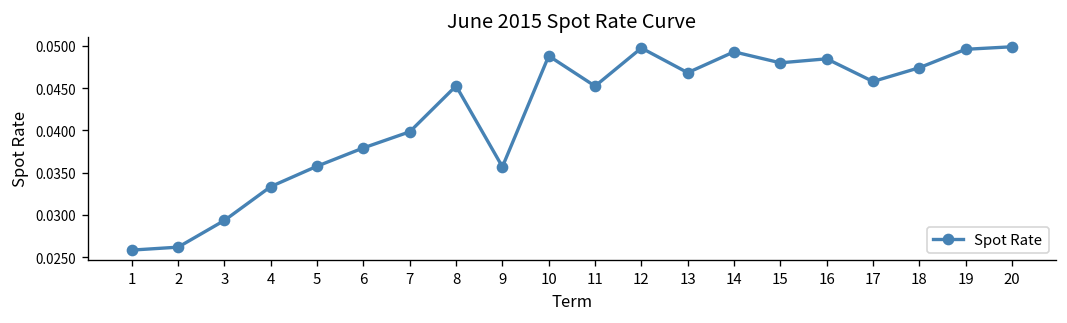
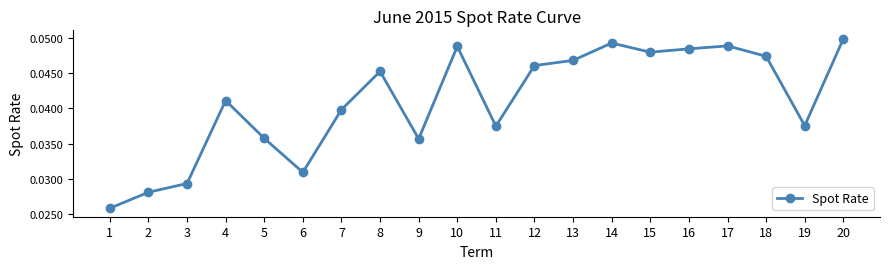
2: 0.026 -> 0.028
4: 0.033 -> 0.041
6: 0.038 -> 0.031
11: 0.045 -> 0.037
12: 0.050 -> 0.046
17: 0.046 -> 0.049
19: 0.050 -> 0.038
